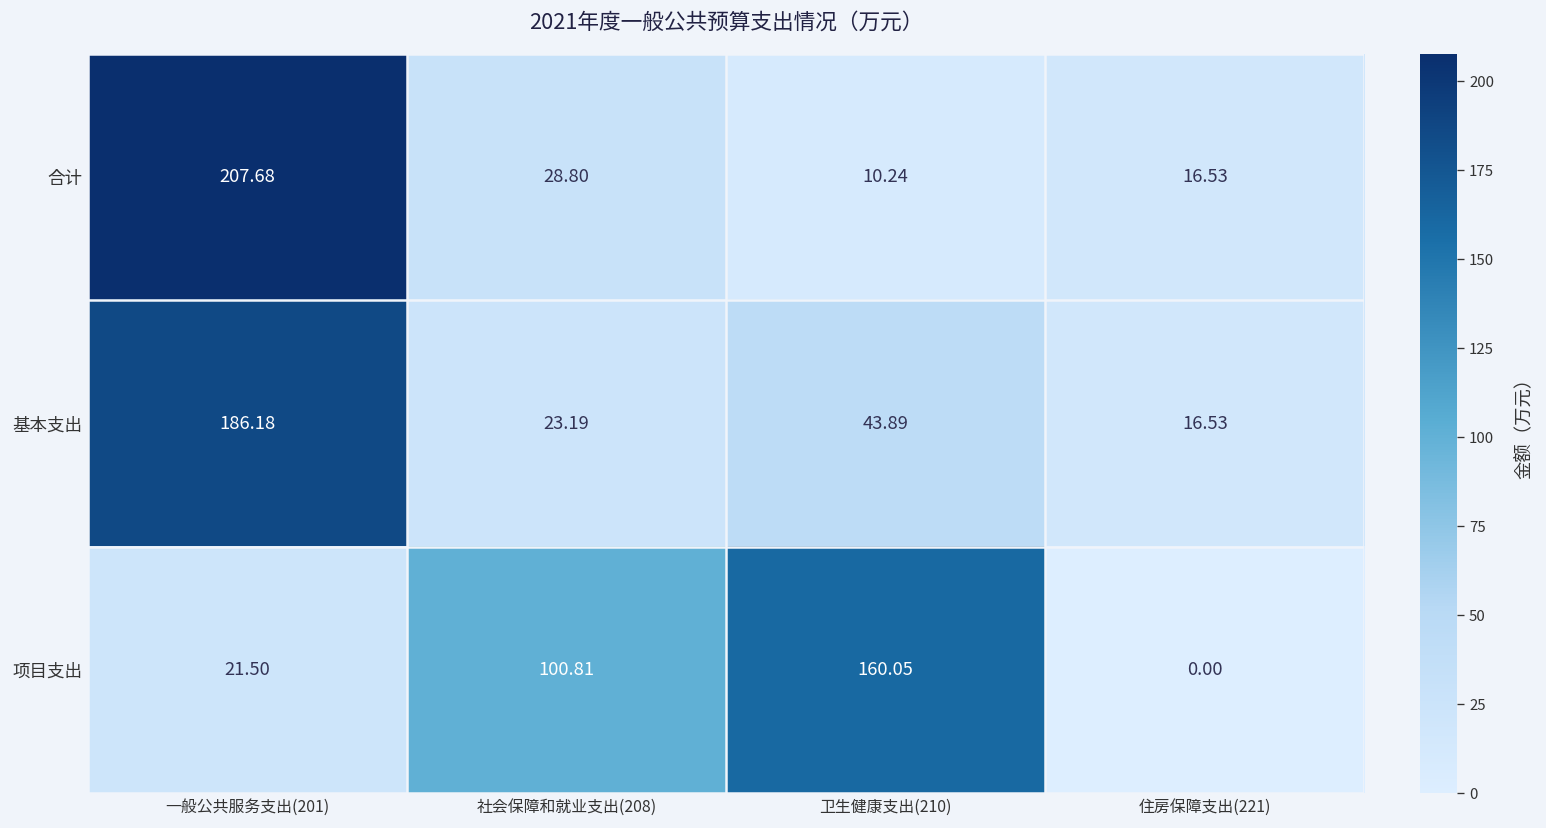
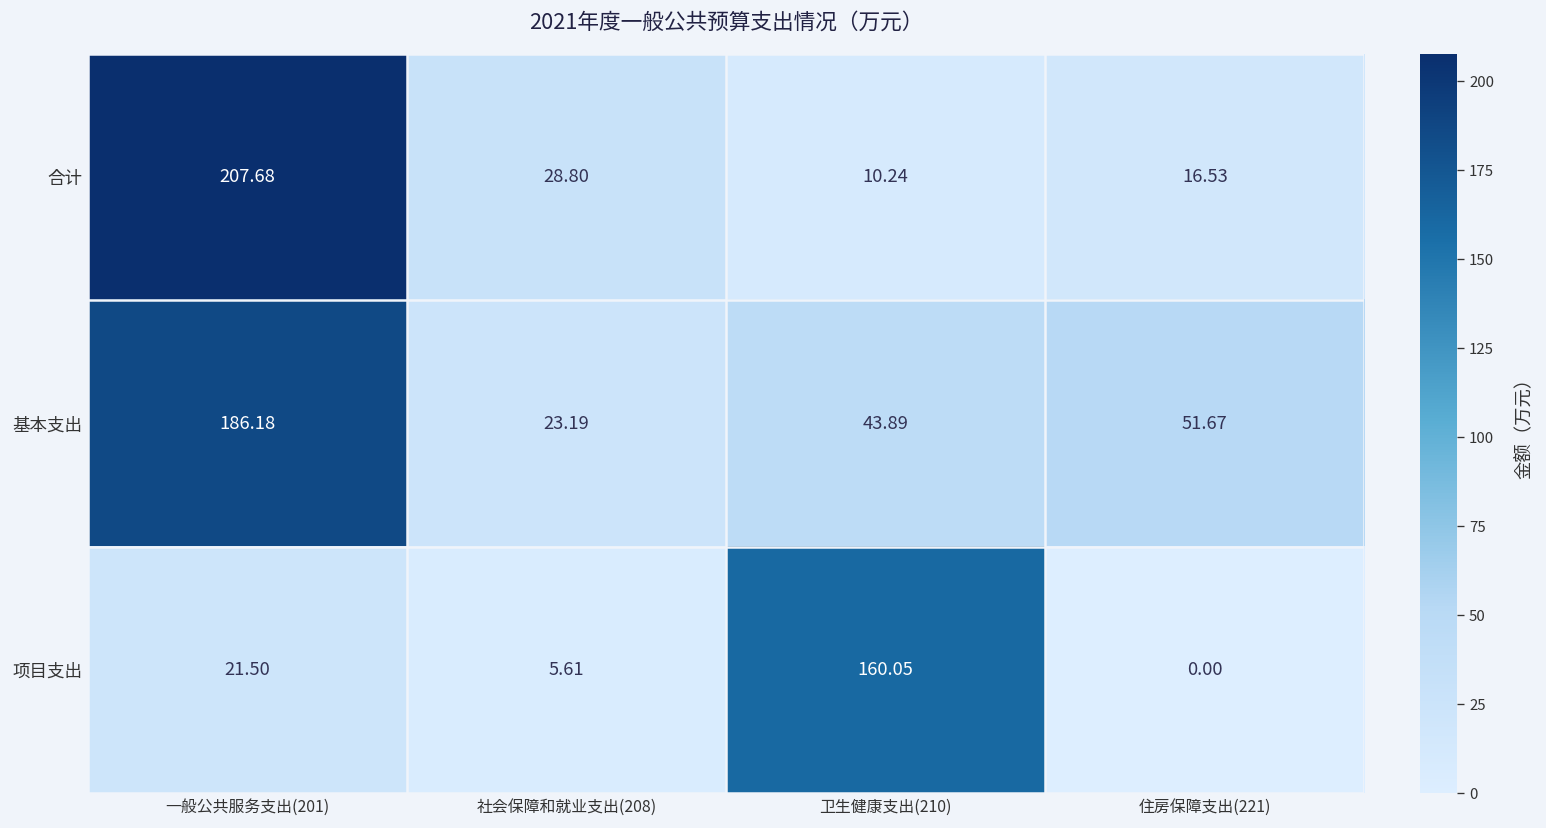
基本支出, 住房保障支出(221): 16.53 -> 51.67
项目支出, 社会保障和就业支出(208): 100.81 -> 5.61
